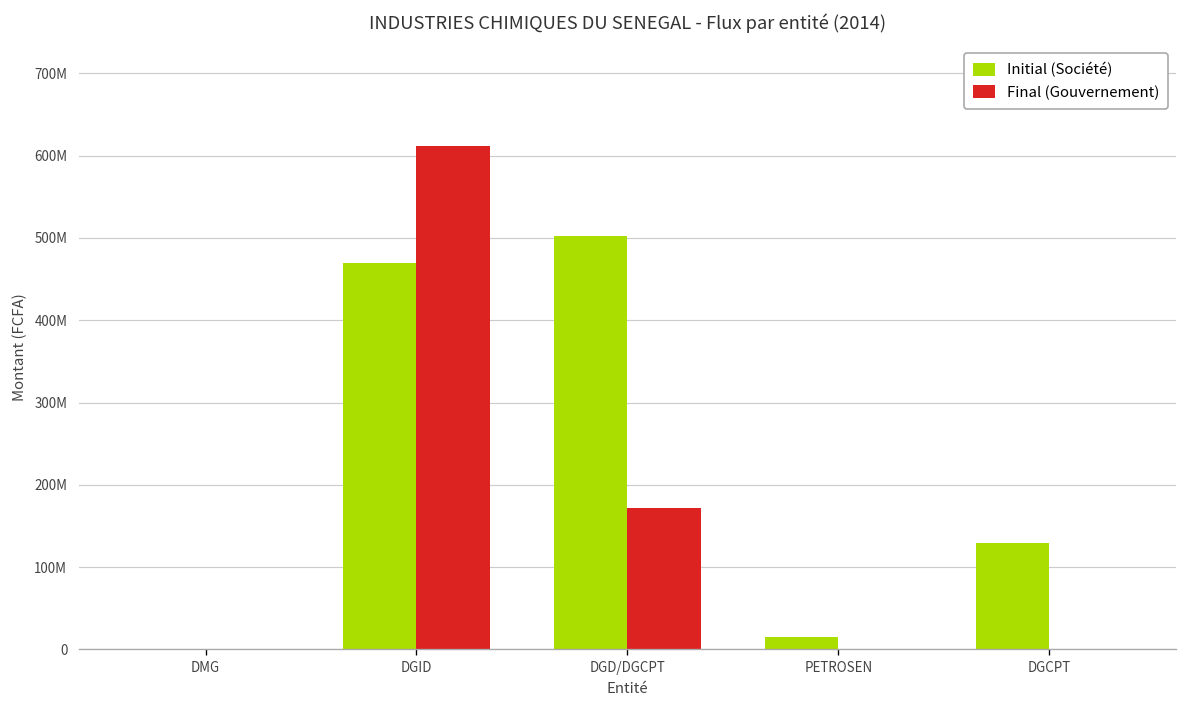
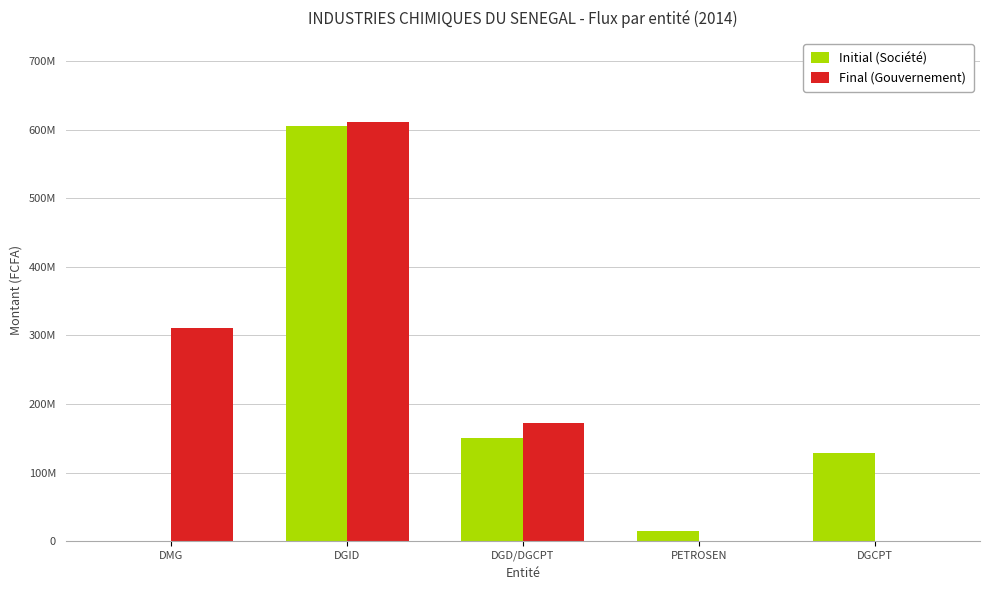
Final (Gouvernement), DMG: 0 -> 310000000
Initial (Société), DGID: 470000000 -> 610000000
Initial (Société), DGD/DGCPT: 500000000 -> 150000000
